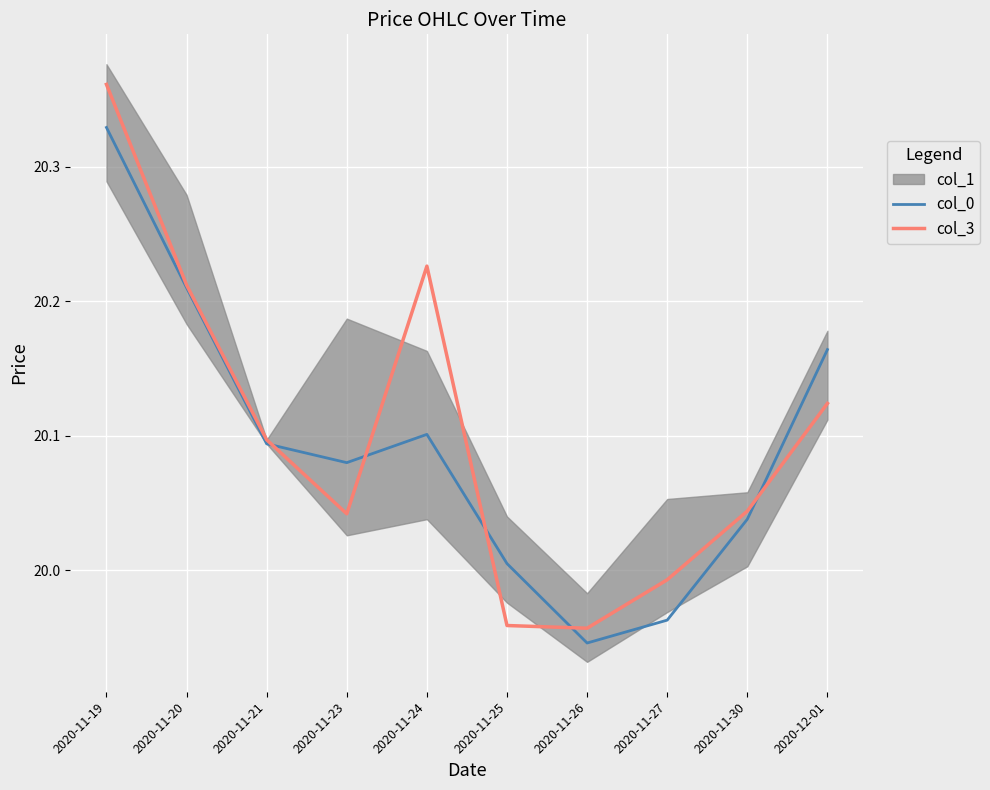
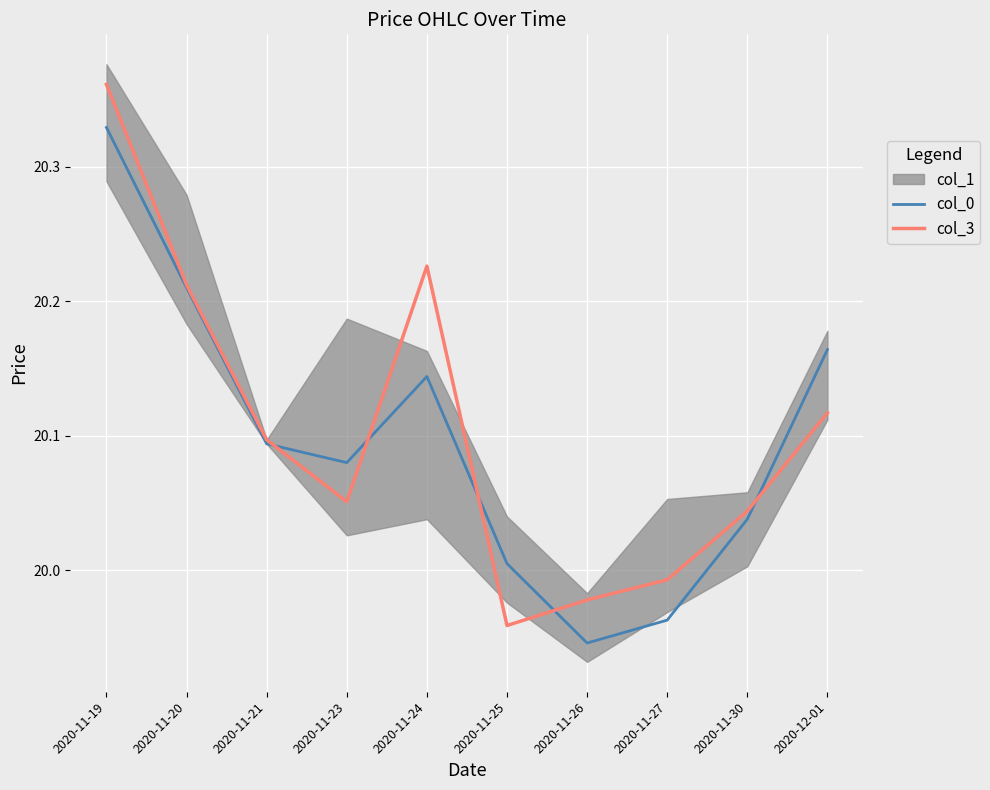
col_3, 2020-11-23: 20.042 -> 20.051
col_0, 2020-11-24: 20.101 -> 20.144
col_3, 2020-11-26: 19.957 -> 19.978
col_3, 2020-12-01: 20.124 -> 20.117
